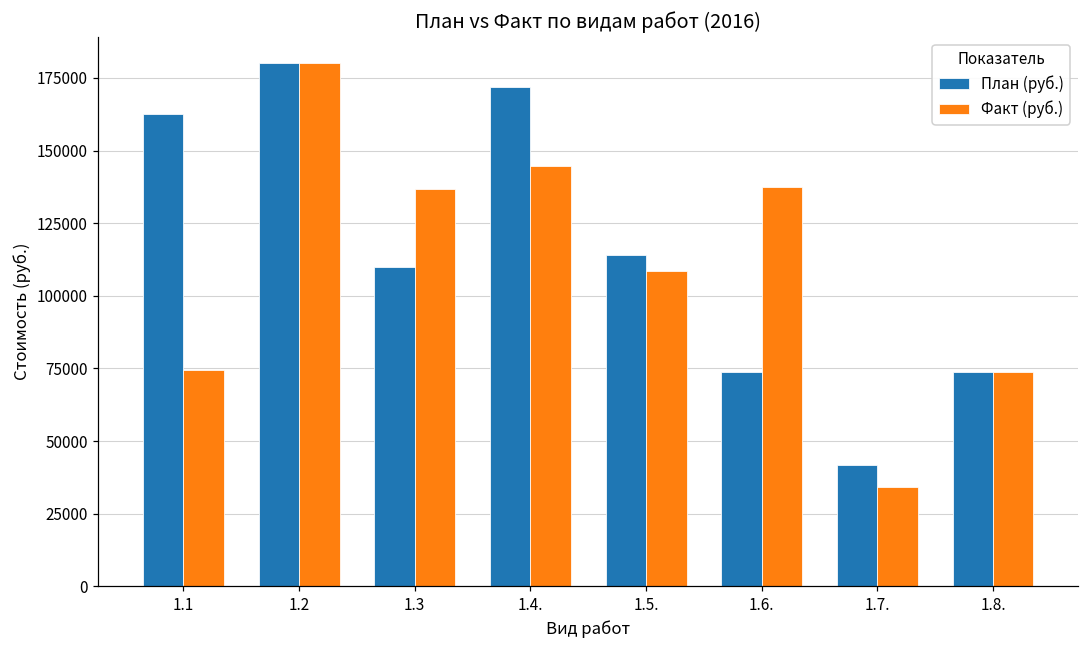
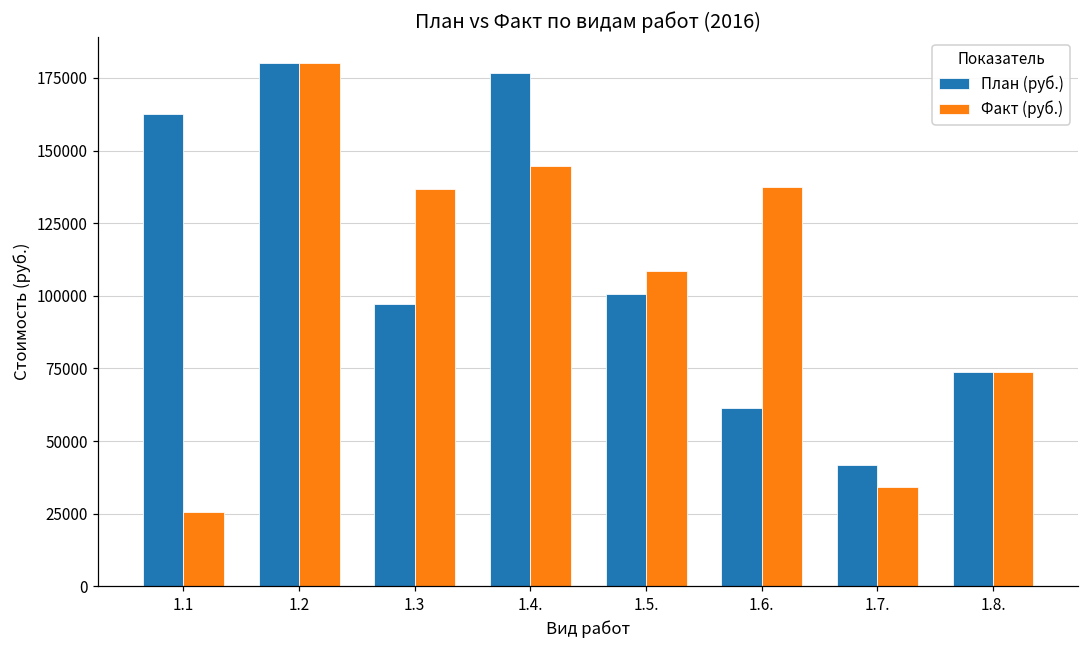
Факт (руб.), 1.1: 74000 -> 26000
План (руб.), 1.3: 110000 -> 97000
План (руб.), 1.4.: 172000 -> 177000
План (руб.), 1.5.: 114000 -> 100000
План (руб.), 1.6.: 74000 -> 61000
